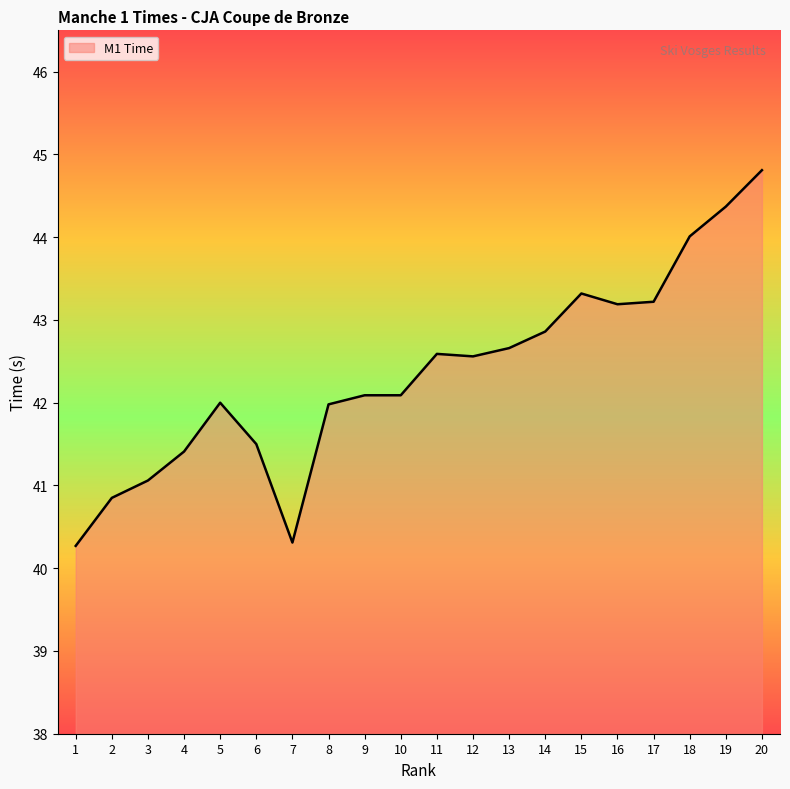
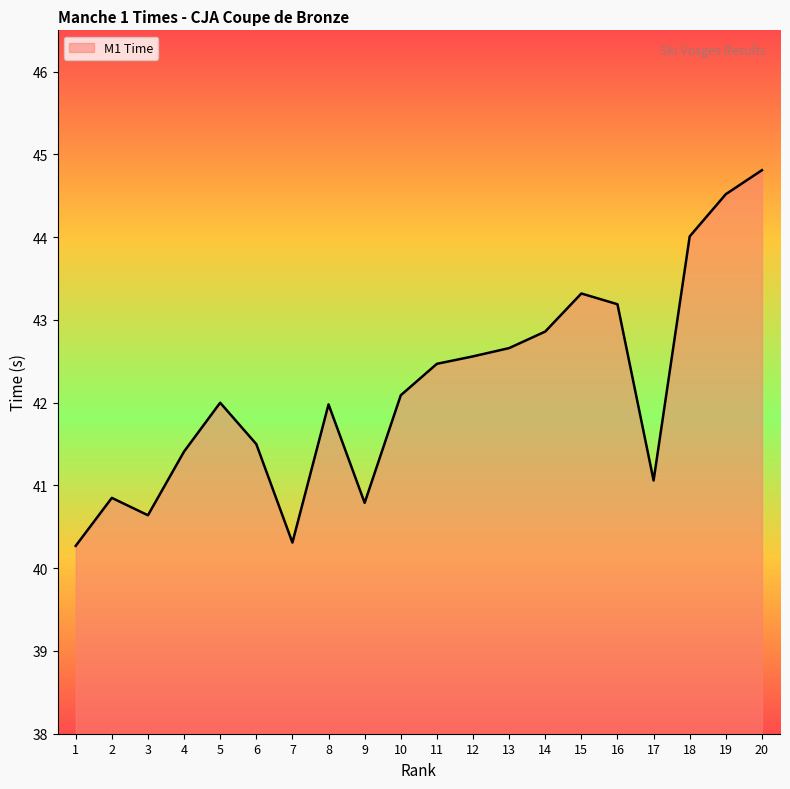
3: 41.1 -> 40.6
9: 42.1 -> 40.8
11: 42.6 -> 42.5
17: 43.2 -> 41.1
19: 44.4 -> 44.5
